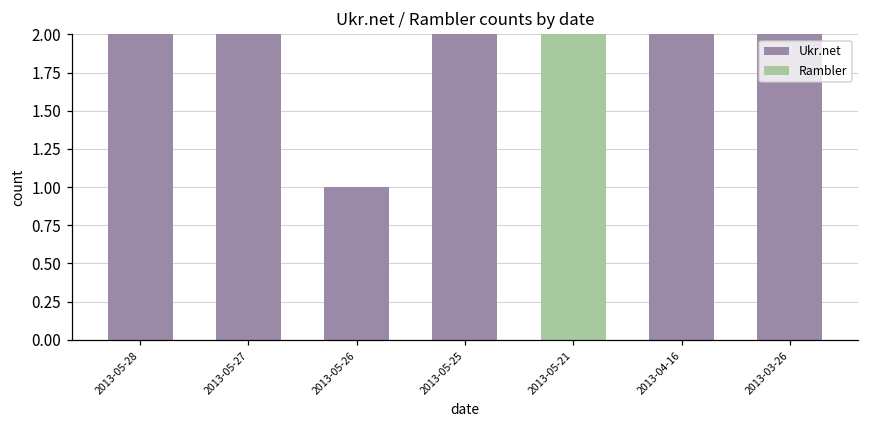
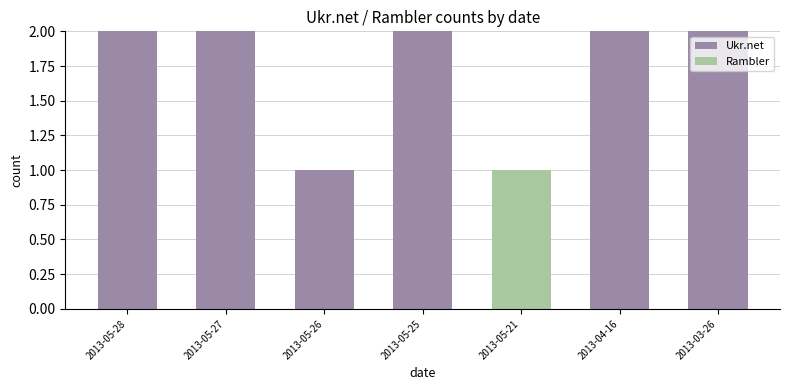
Rambler, 2013-05-21: 2 -> 1
